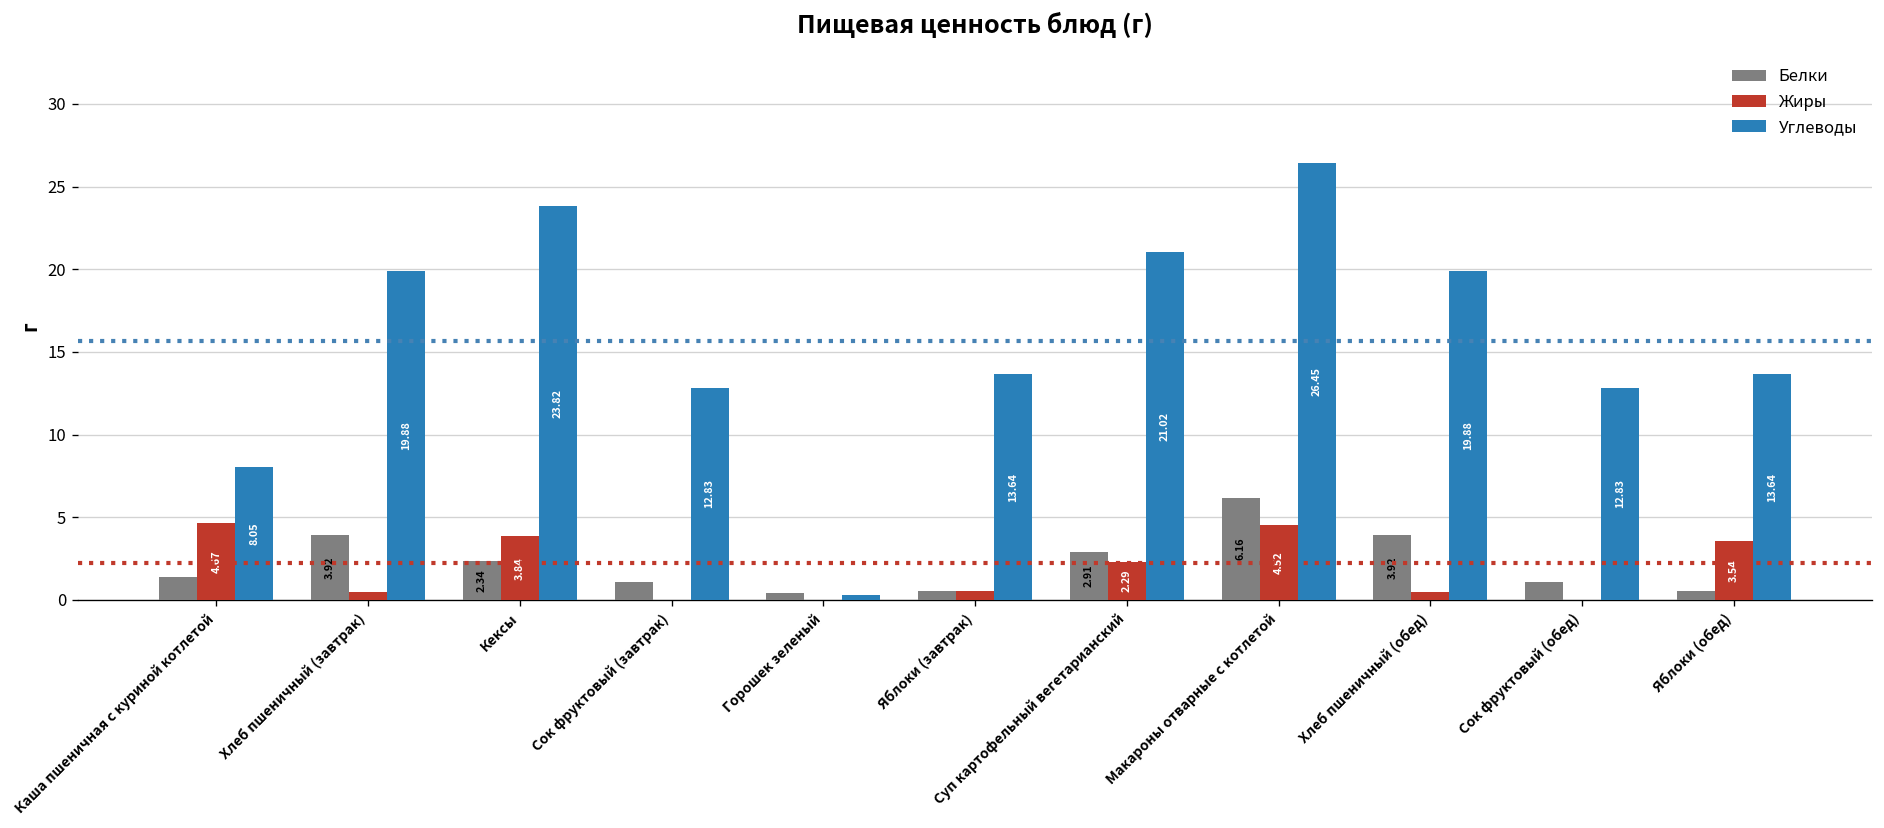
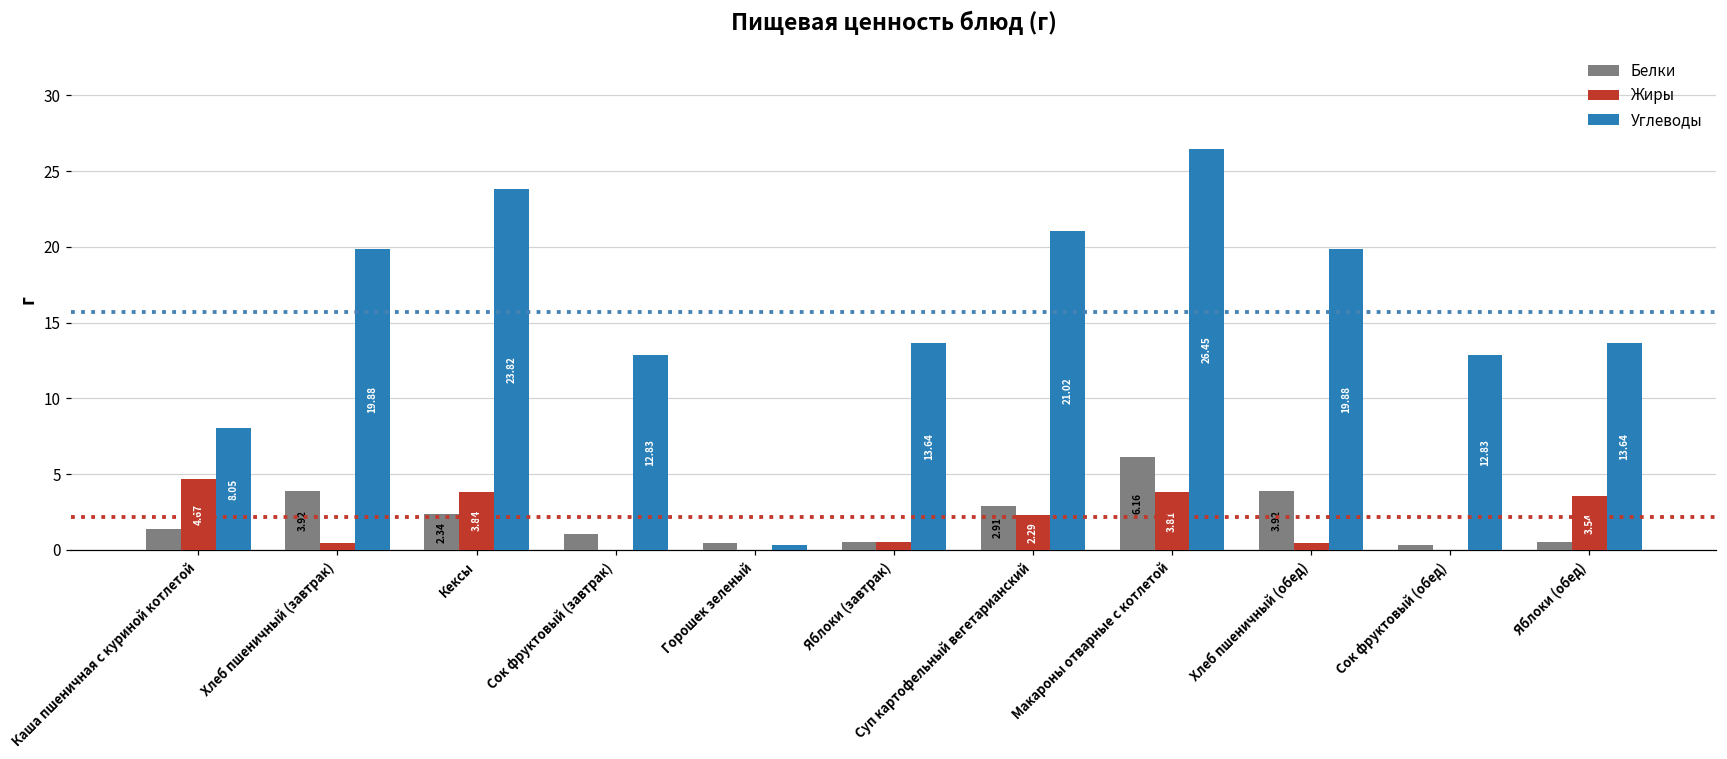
Жиры, Макароны отварные с котлетой: 4.52 -> 3.81
Белки, Сок фруктовый (обед): 1.1 -> 0.3
